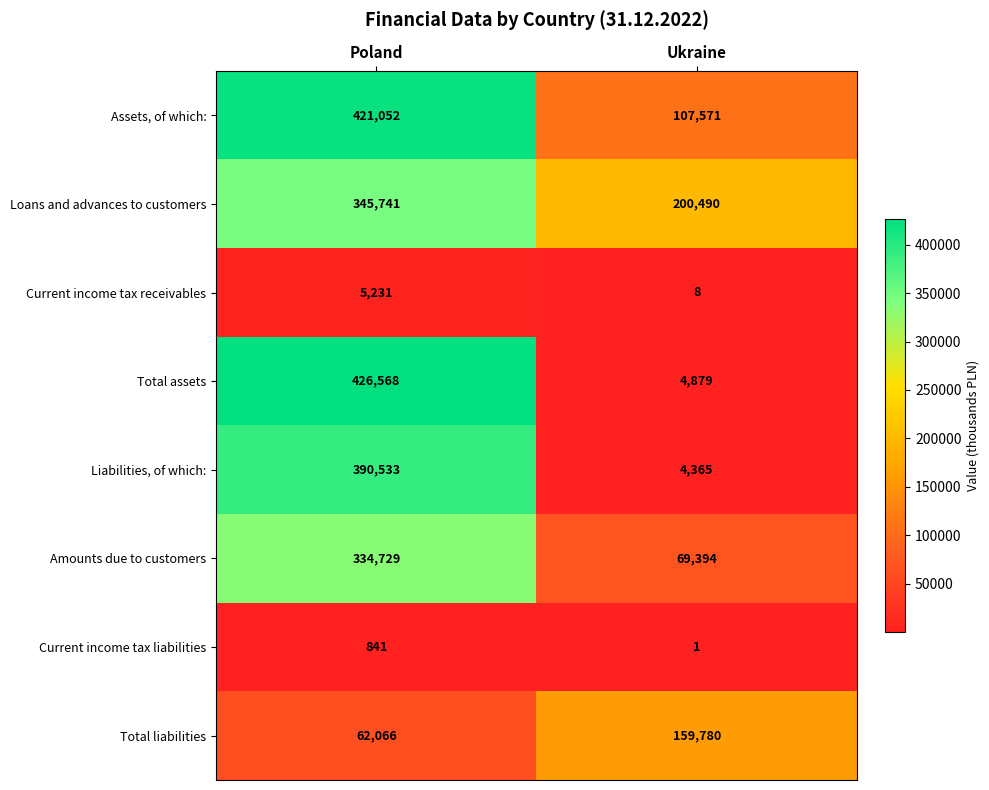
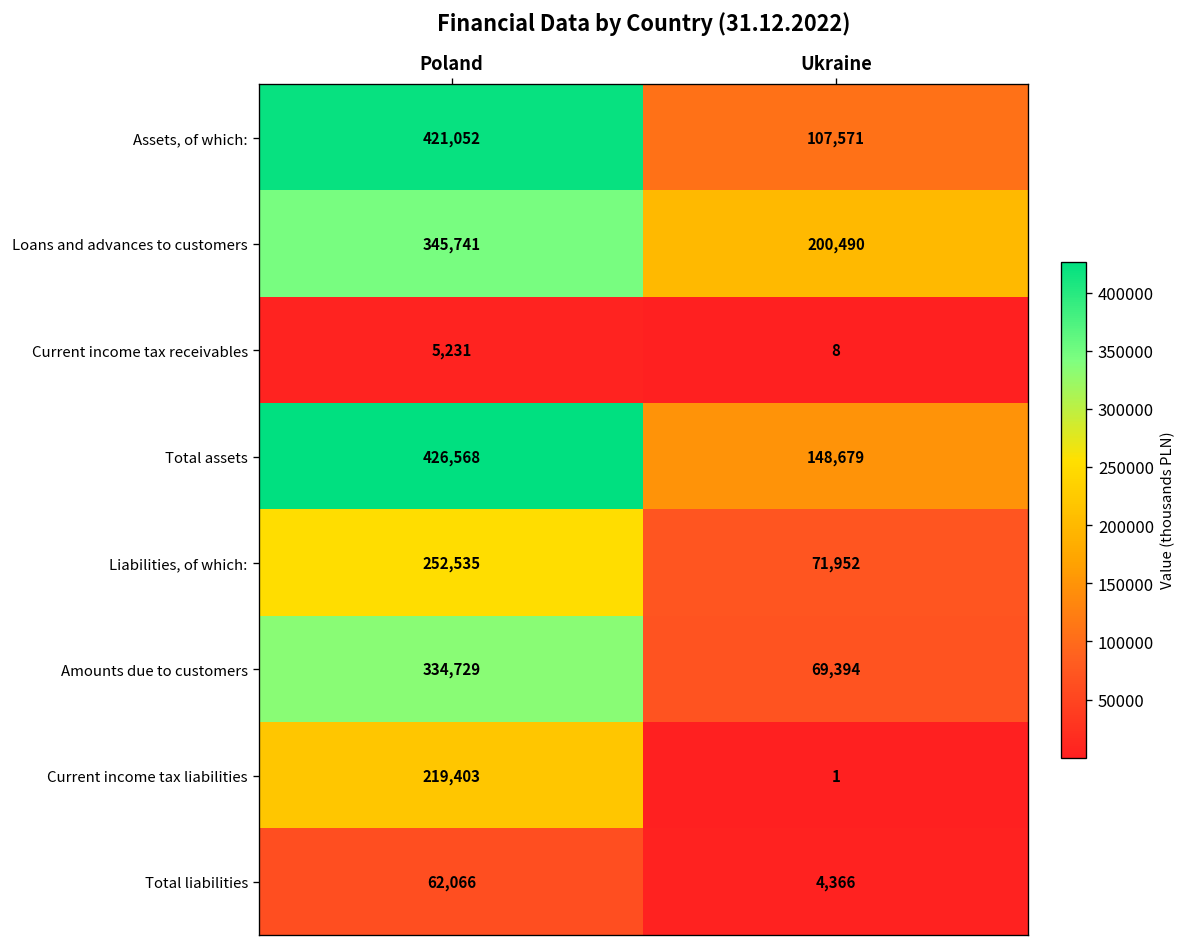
Total assets, Ukraine: 4,879 -> 148,679
Liabilities, of which:, Poland: 390,533 -> 252,535
Liabilities, of which:, Ukraine: 4,365 -> 71,952
Current income tax liabilities, Poland: 841 -> 219,403
Total liabilities, Ukraine: 159,780 -> 4,366
